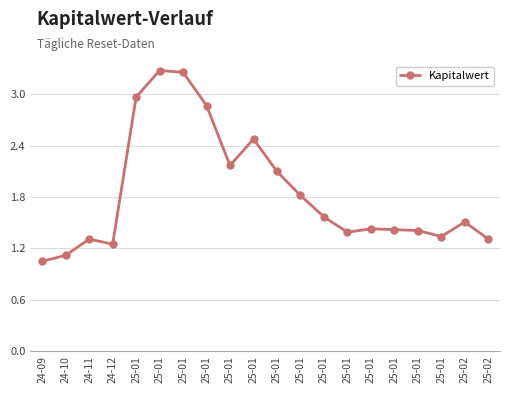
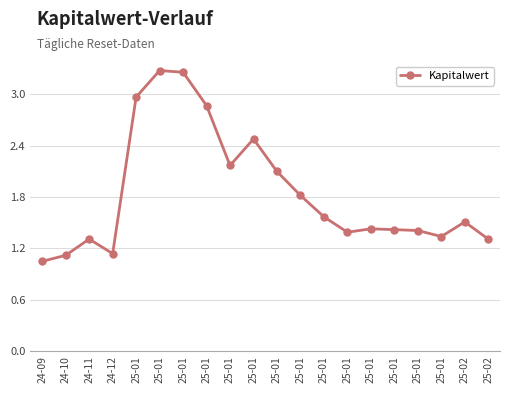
24-12: 1.3 -> 1.1
